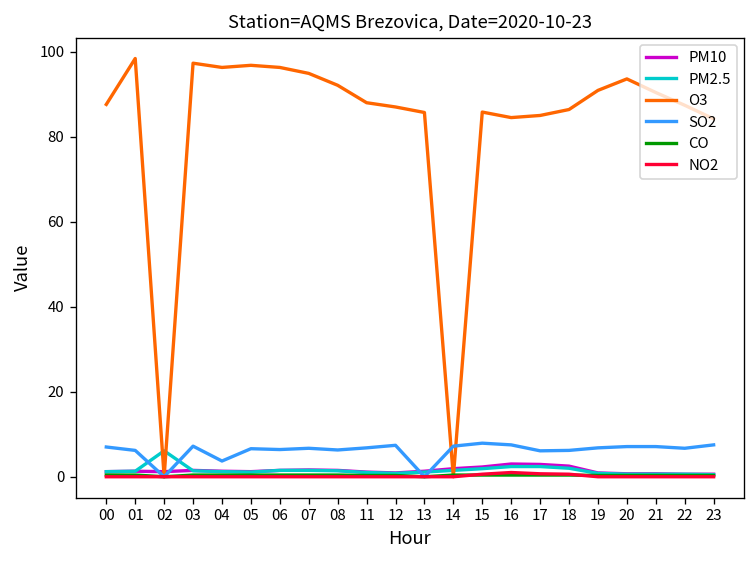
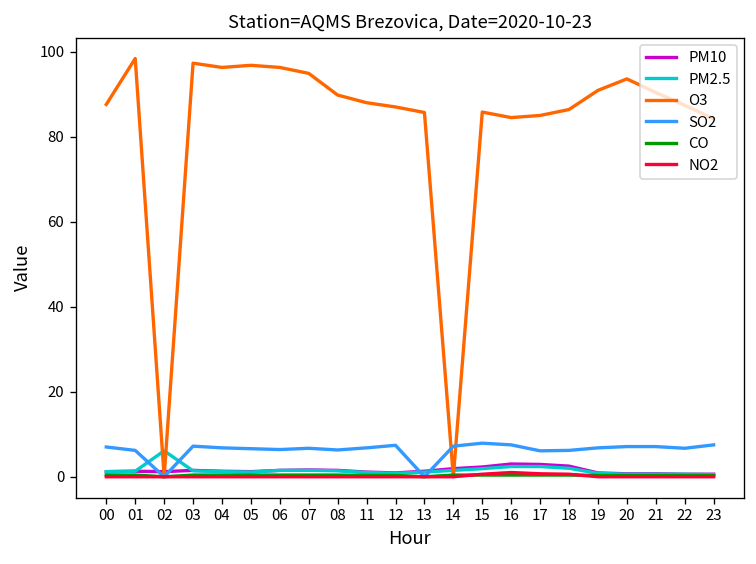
SO2, 04: 4 -> 7
O3, 08: 92 -> 90
